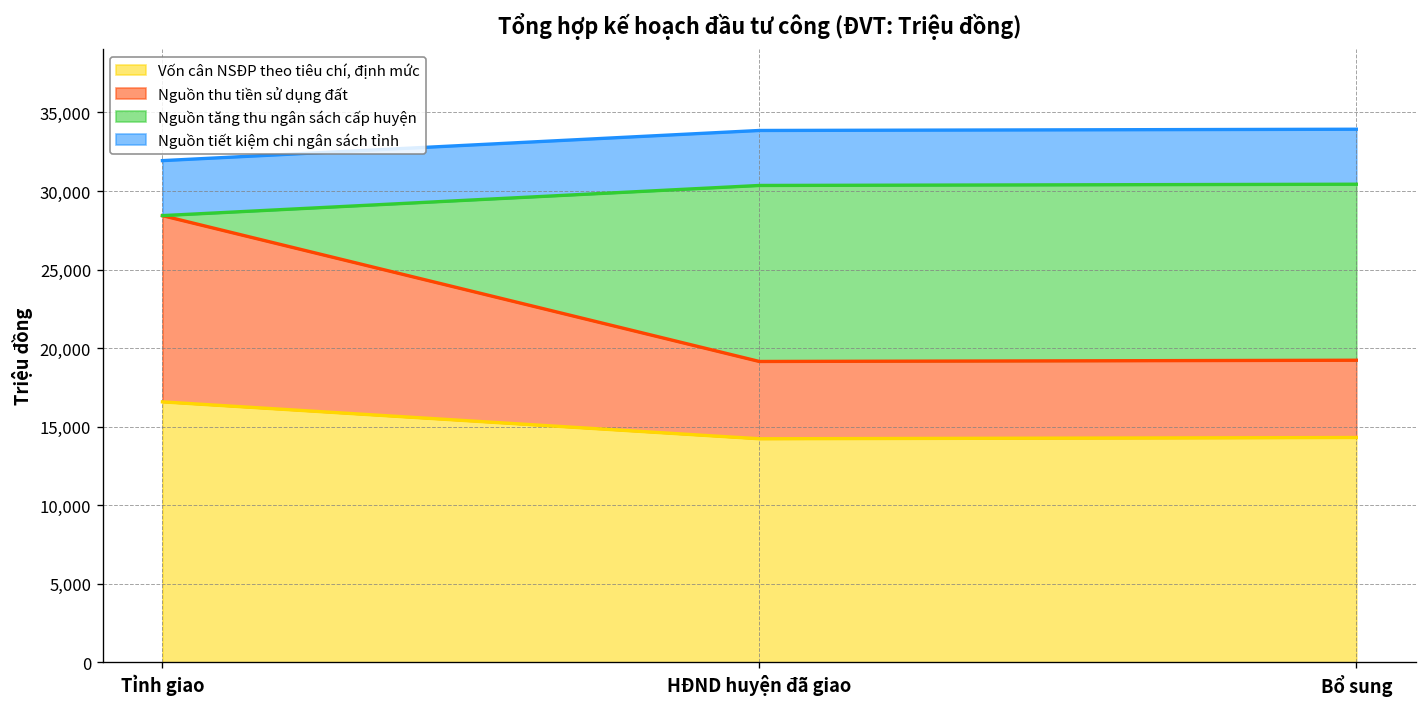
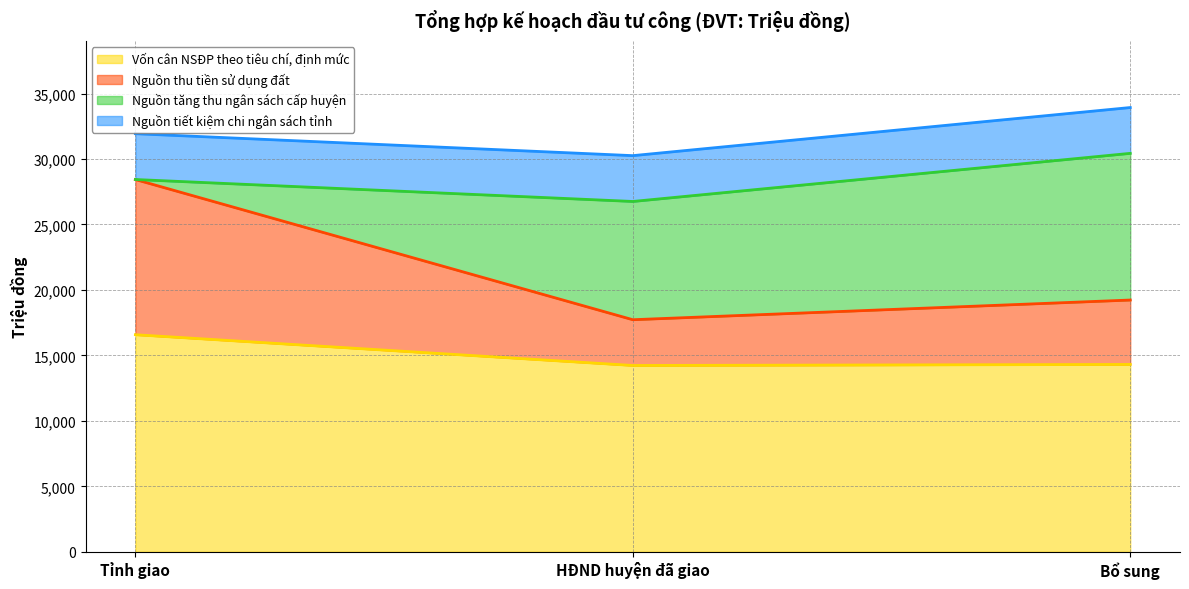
Nguồn thu tiền sử dụng đất, HĐND huyện đã giao: 4,900 -> 3,500
Nguồn tăng thu ngân sách cấp huyện, HĐND huyện đã giao: 11,200 -> 9,000
